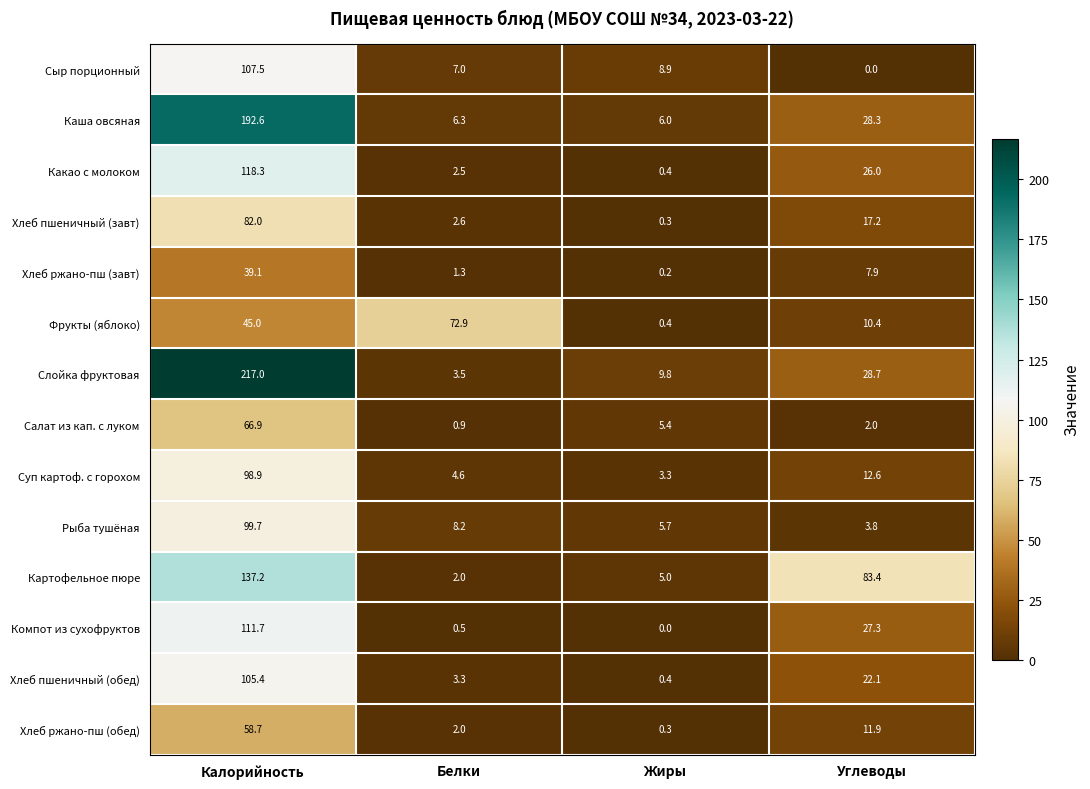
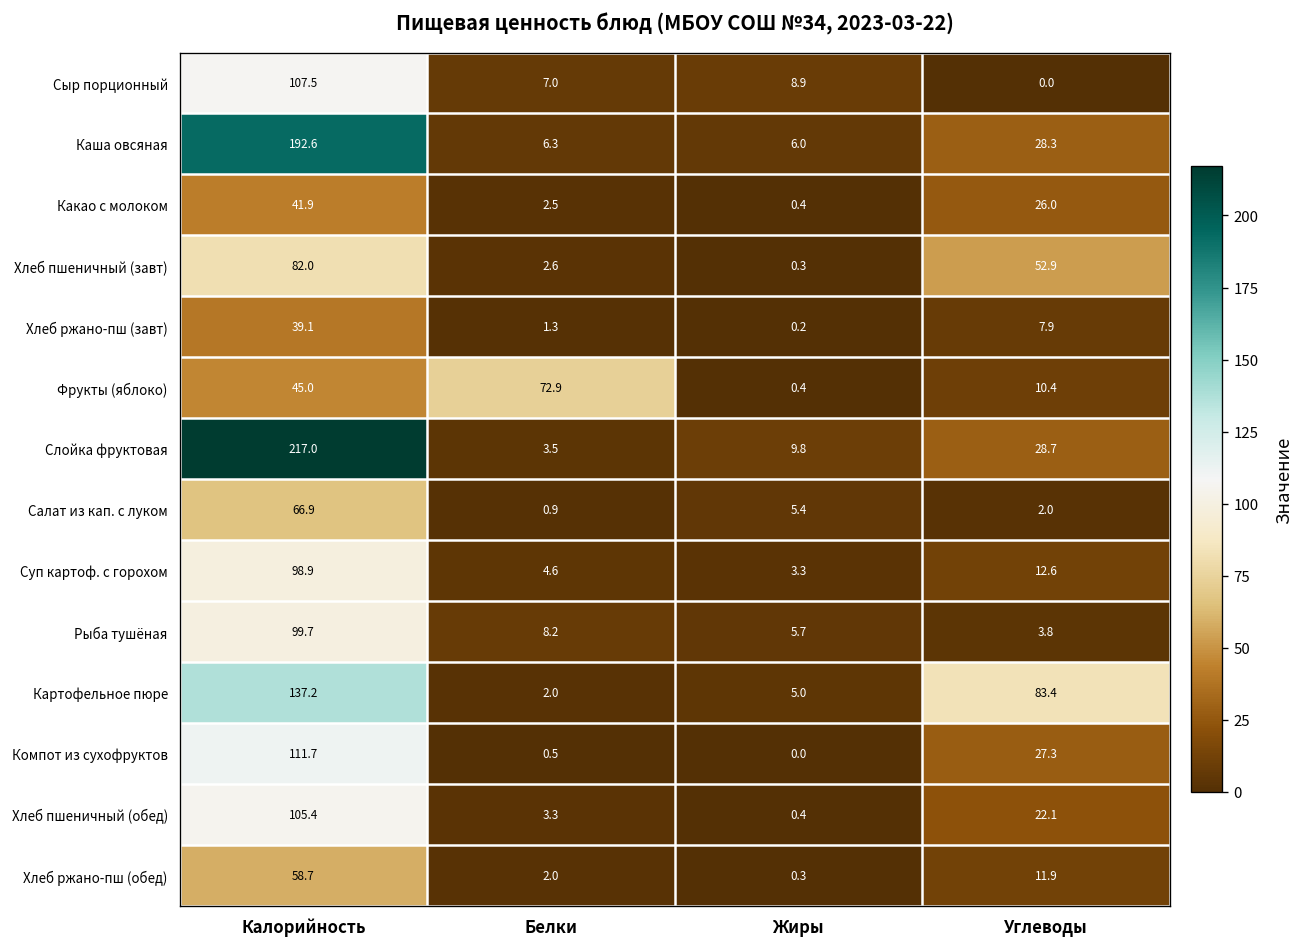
Какао с молоком, Калорийность: 118.3 -> 41.9
Хлеб пшеничный (завт), Углеводы: 17.2 -> 52.9
